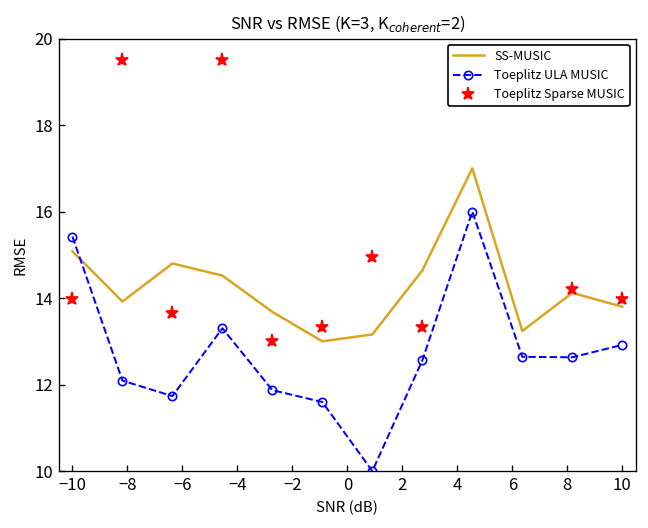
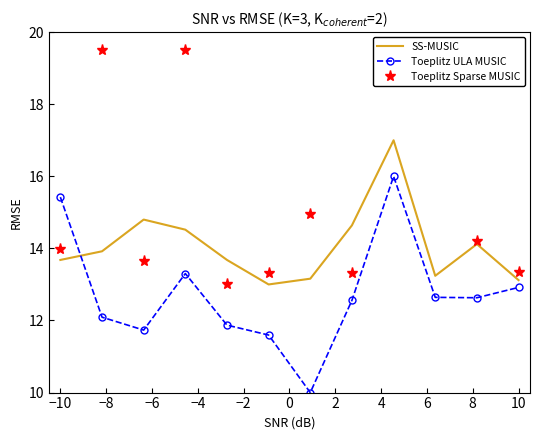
SS-MUSIC, −10: 15.1 -> 13.7
SS-MUSIC, 10: 13.8 -> 13.1
Toeplitz Sparse MUSIC, 10: 14.0 -> 13.4
